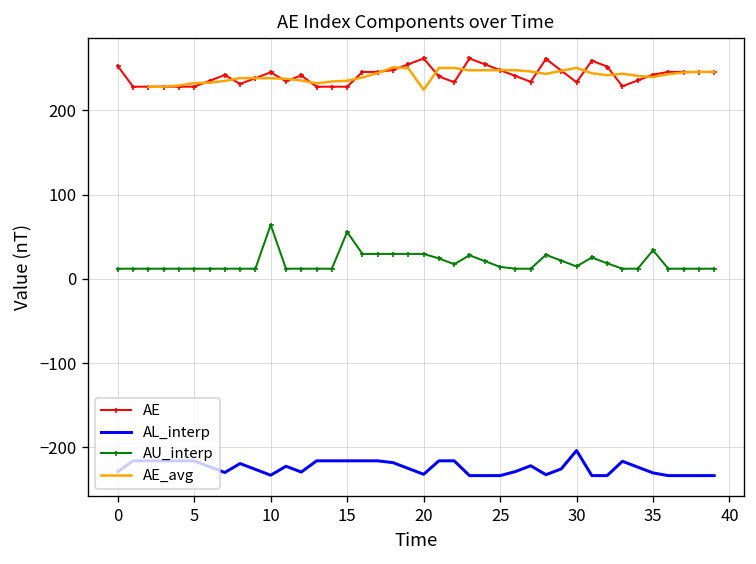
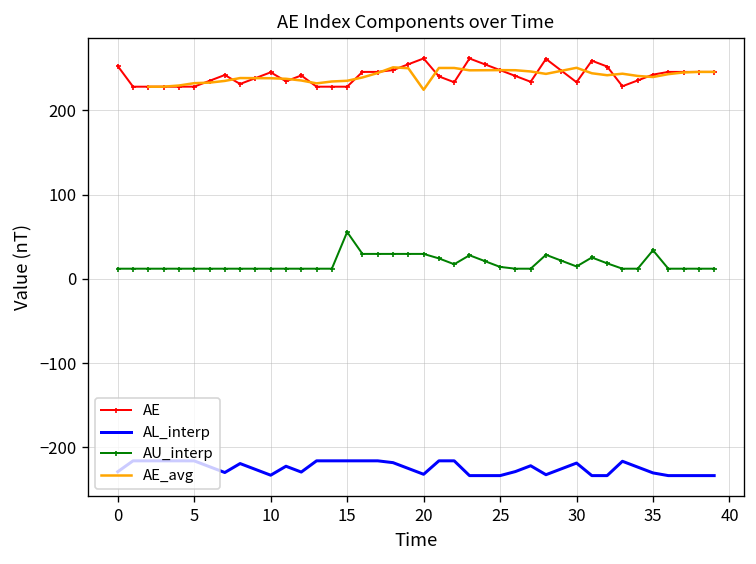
AU_interp, 10: 60 -> 10
AL_interp, 30: -200 -> -220
